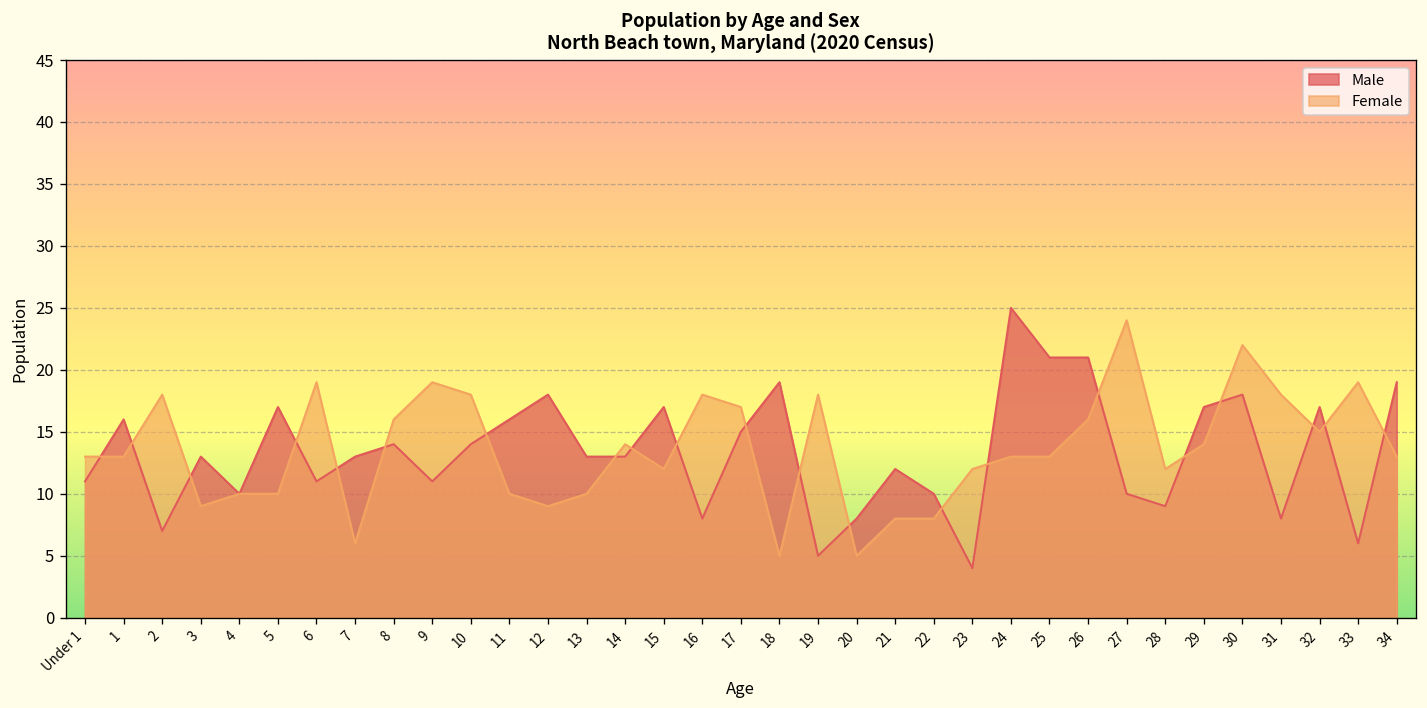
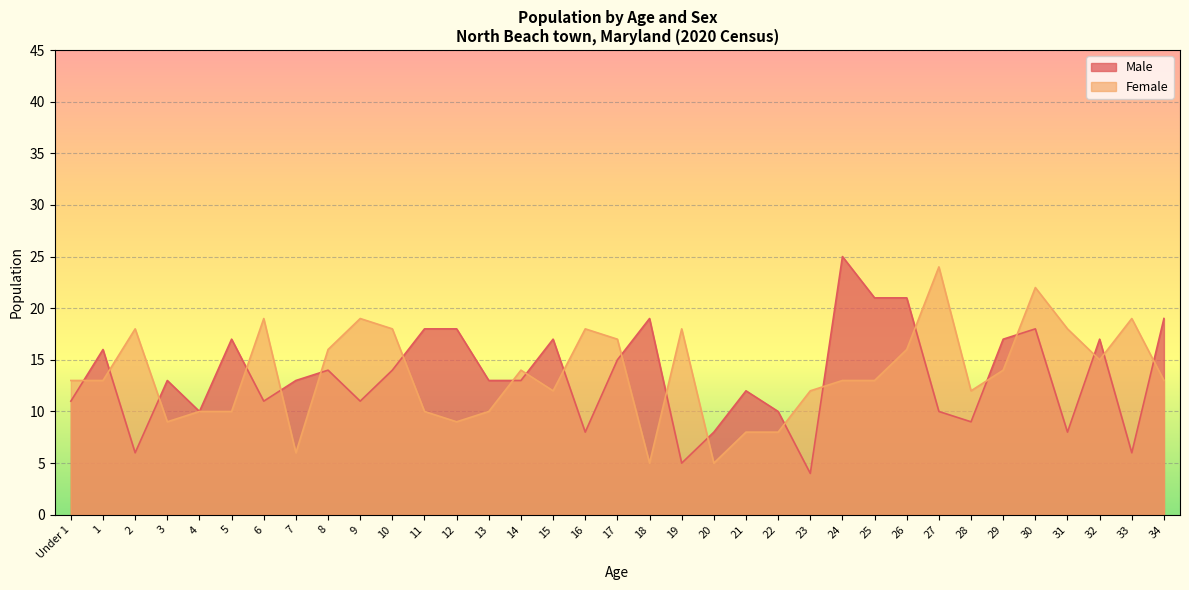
Male, 2: 7 -> 6
Male, 11: 16 -> 18
